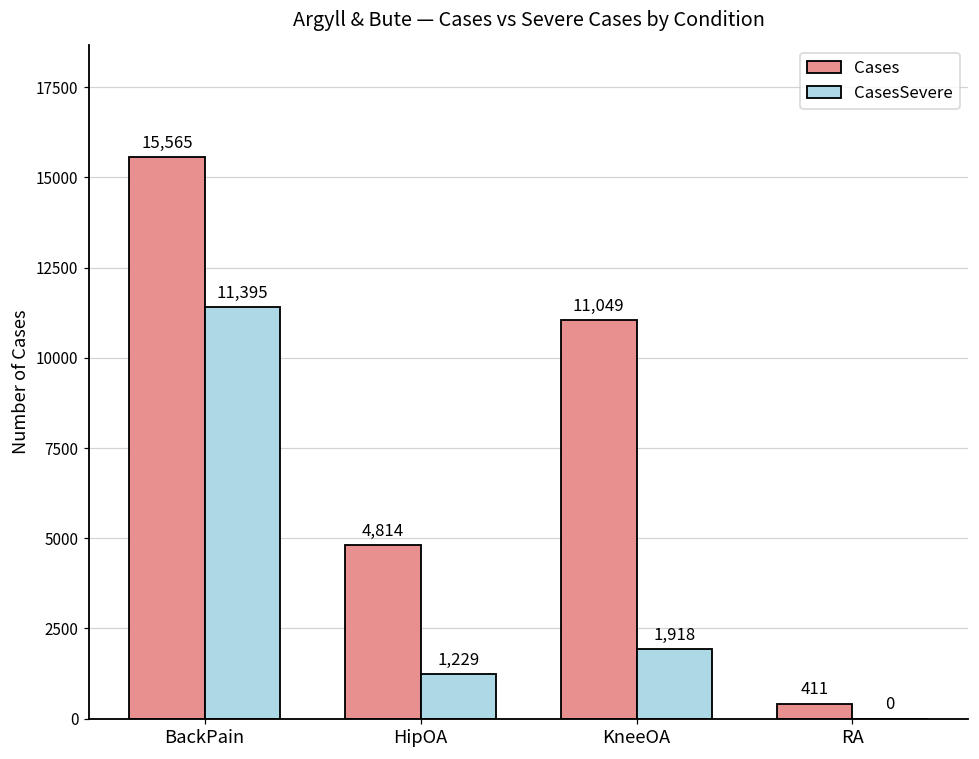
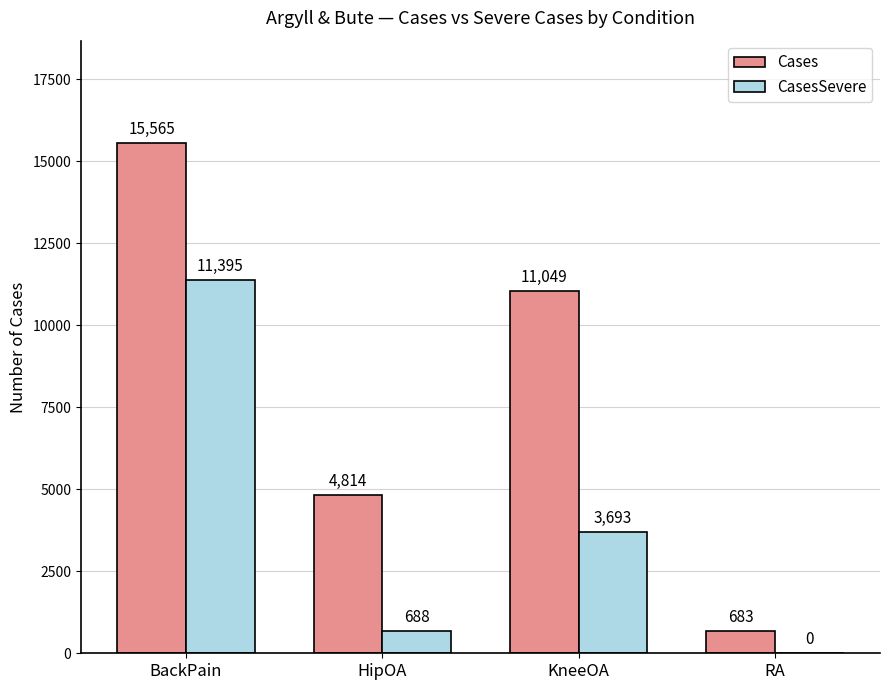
CasesSevere, HipOA: 1,229 -> 688
CasesSevere, KneeOA: 1,918 -> 3,693
Cases, RA: 411 -> 683
